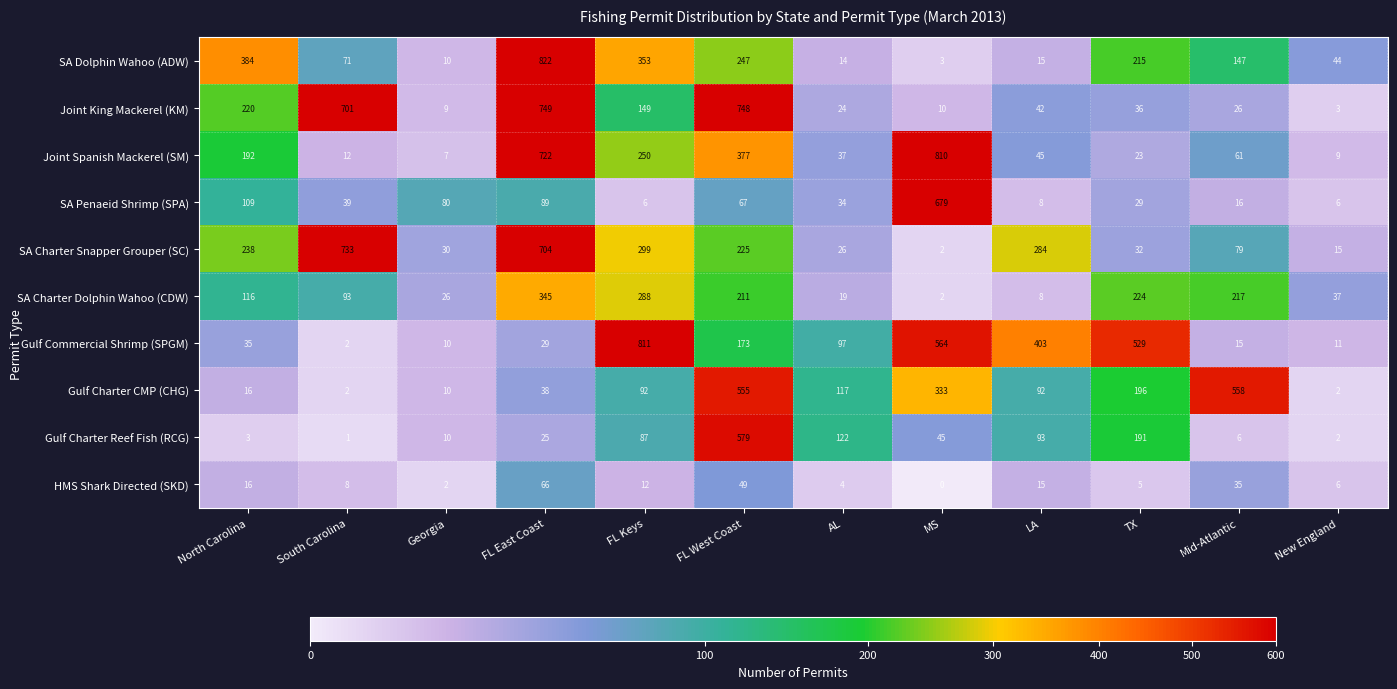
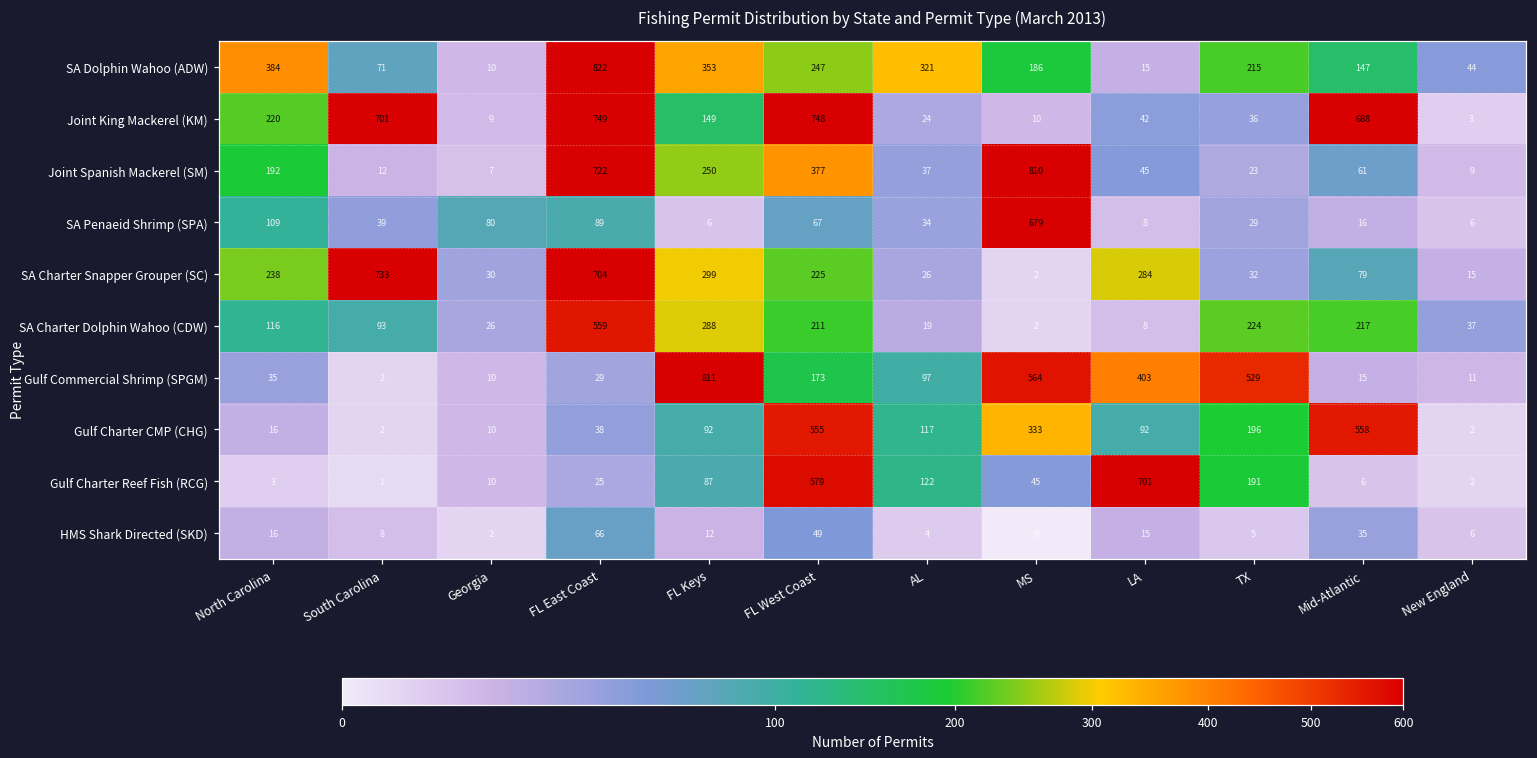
SA Dolphin Wahoo (ADW), AL: 14 -> 321
SA Dolphin Wahoo (ADW), MS: 3 -> 186
Joint King Mackerel (KM), Mid-Atlantic: 26 -> 688
SA Charter Dolphin Wahoo (CDW), FL East Coast: 345 -> 559
Gulf Charter Reef Fish (RCG), LA: 93 -> 701
